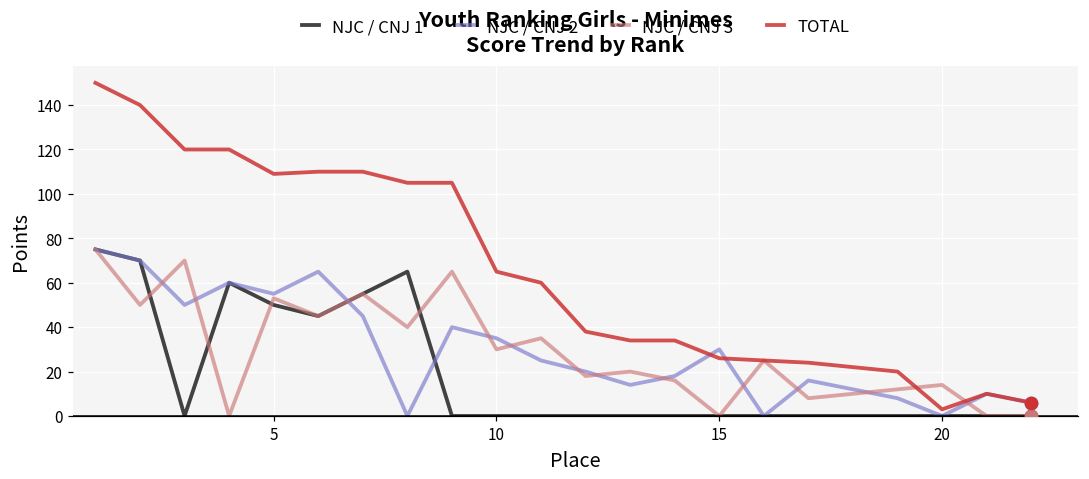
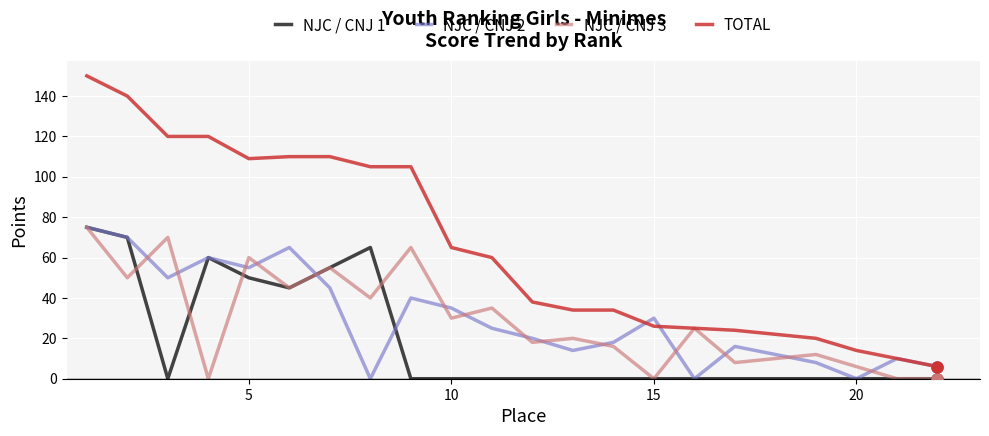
NJC / CNJ 3, 5: 53 -> 60
NJC / CNJ 3, 20: 14 -> 6
TOTAL, 20: 3 -> 14
